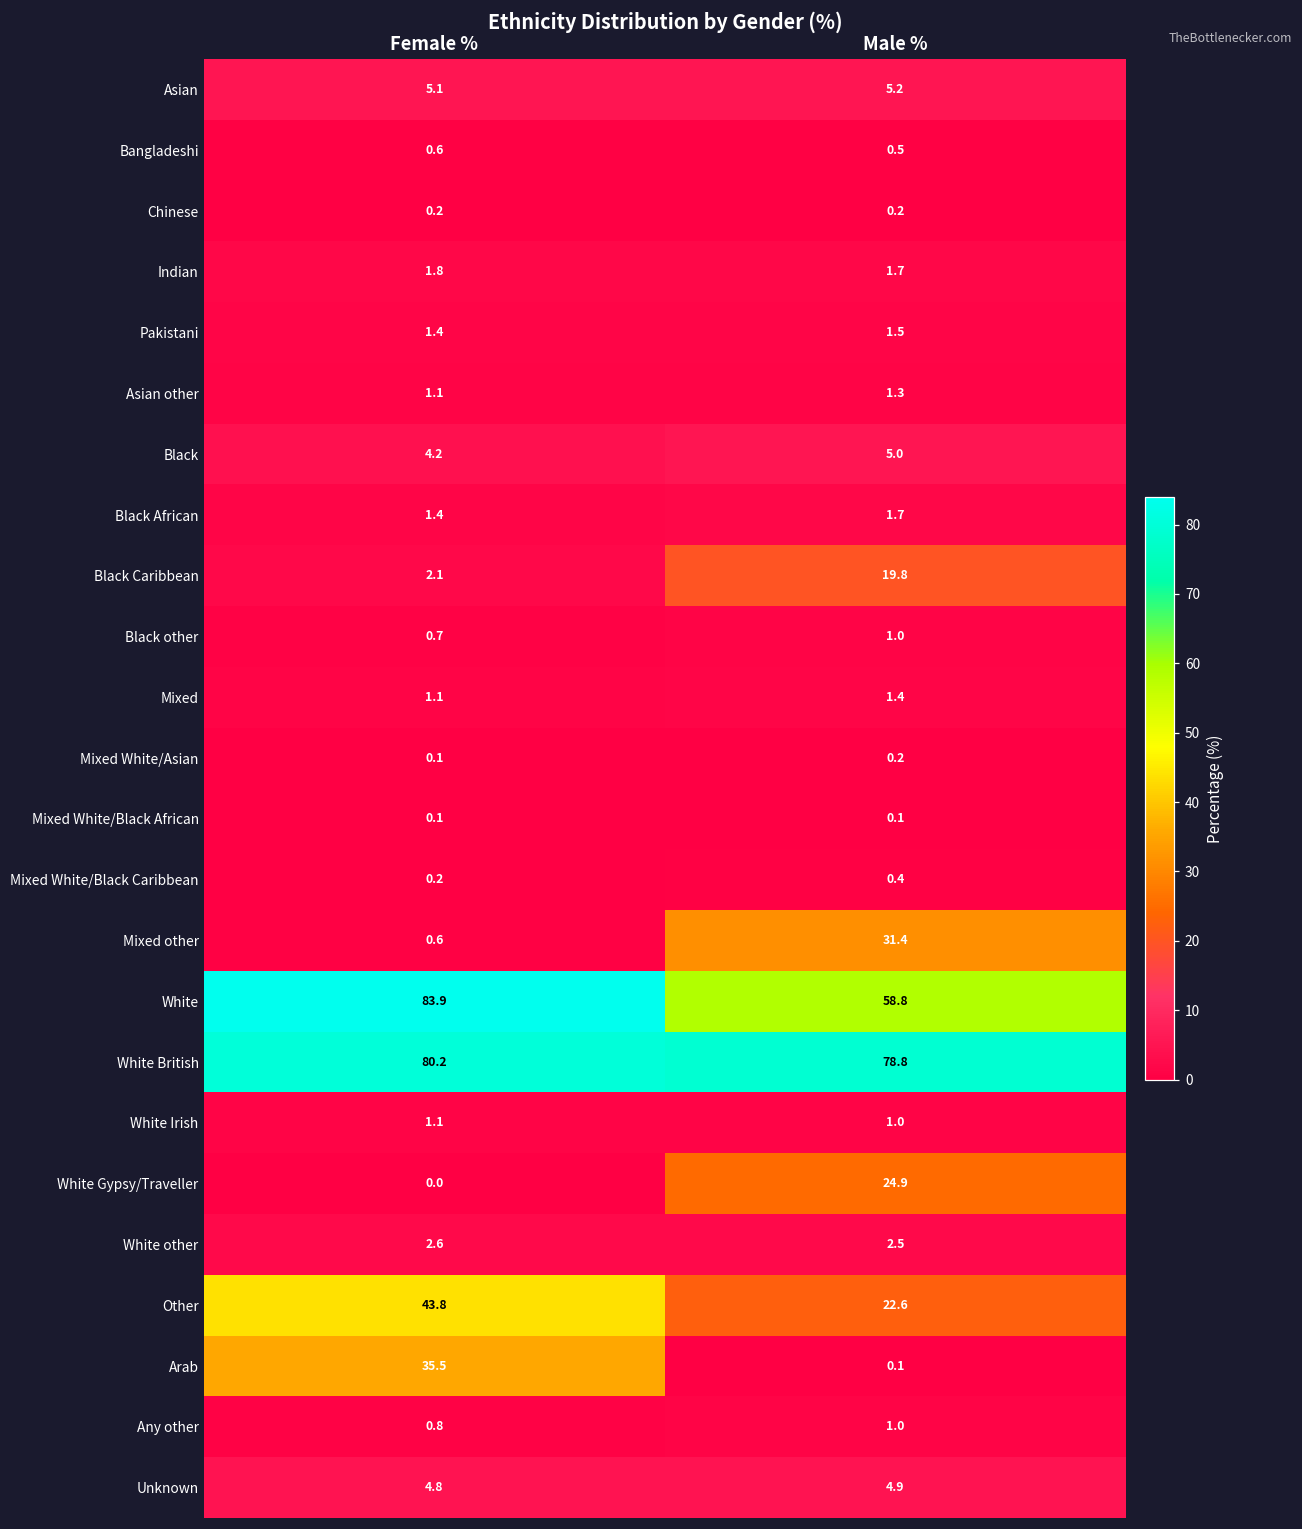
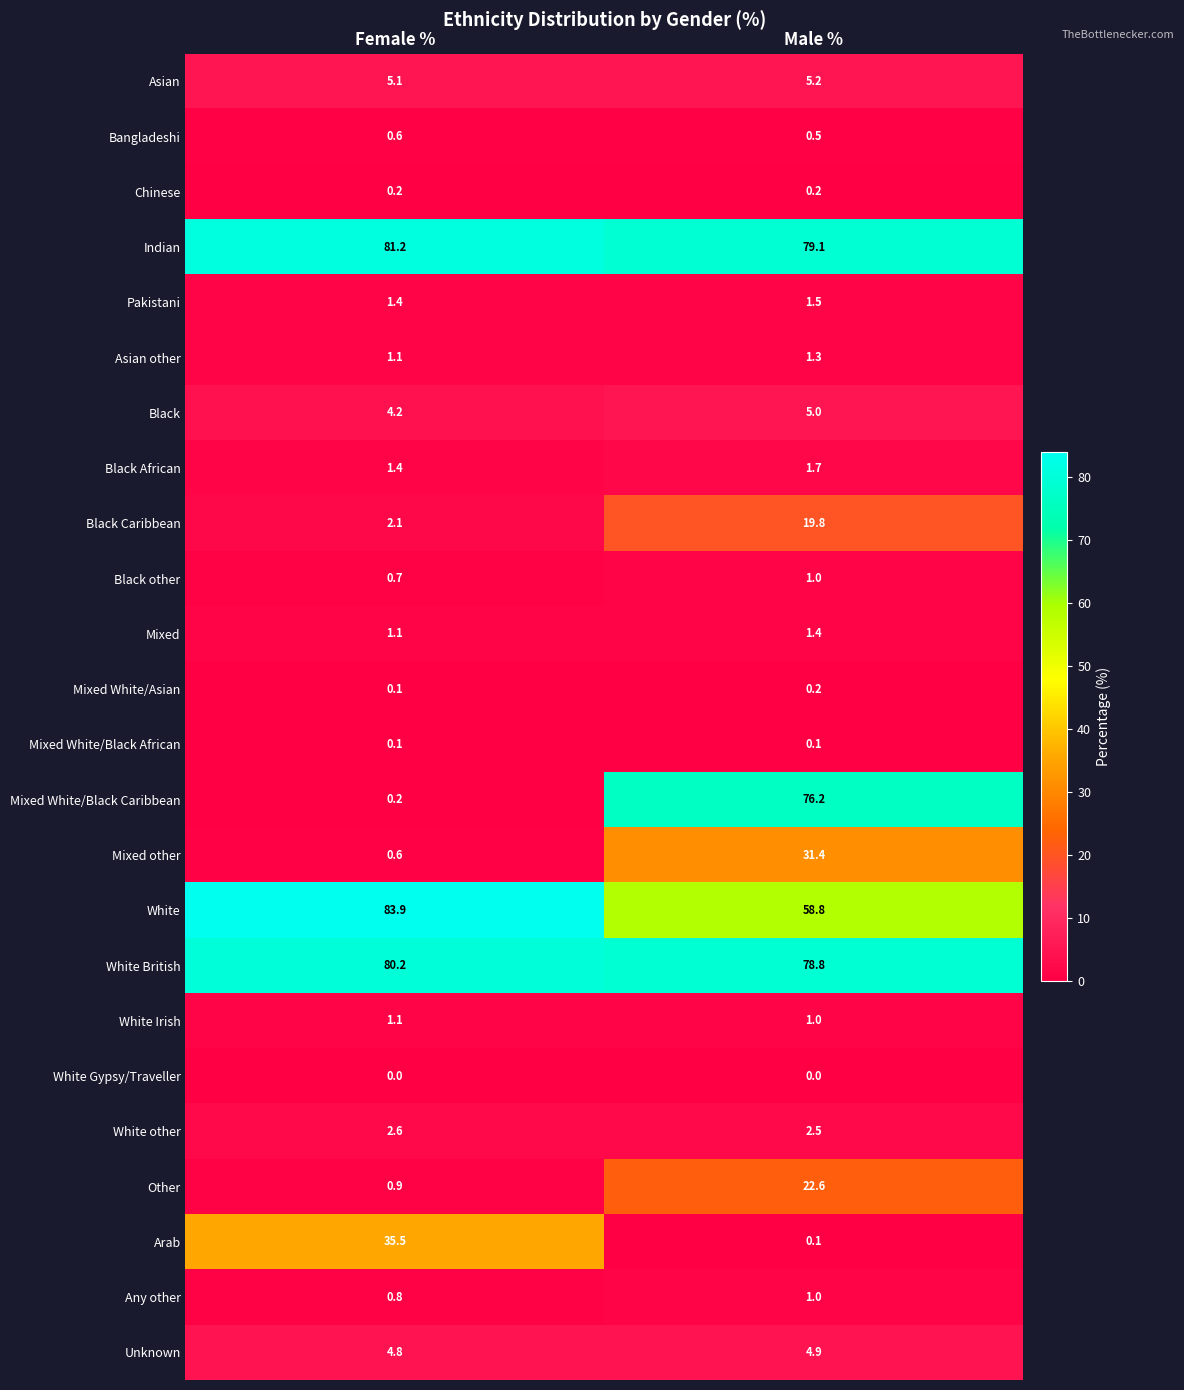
Indian, Female %: 1.8 -> 81.2
Indian, Male %: 1.7 -> 79.1
Mixed White/Black Caribbean, Male %: 0.4 -> 76.2
White Gypsy/Traveller, Male %: 24.9 -> 0.0
Other, Female %: 43.8 -> 0.9
